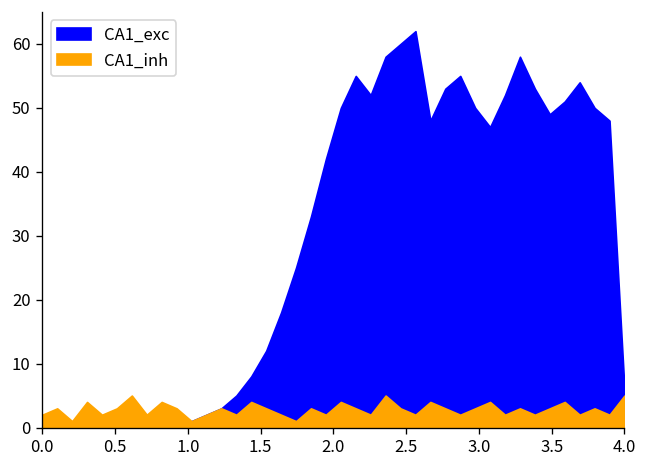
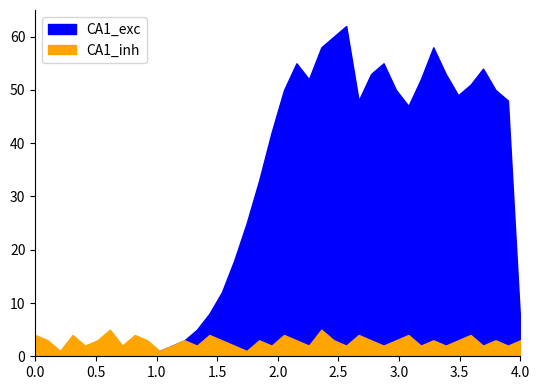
CA1_inh, 0.0: 2 -> 4
CA1_inh, 4.0: 5 -> 3
